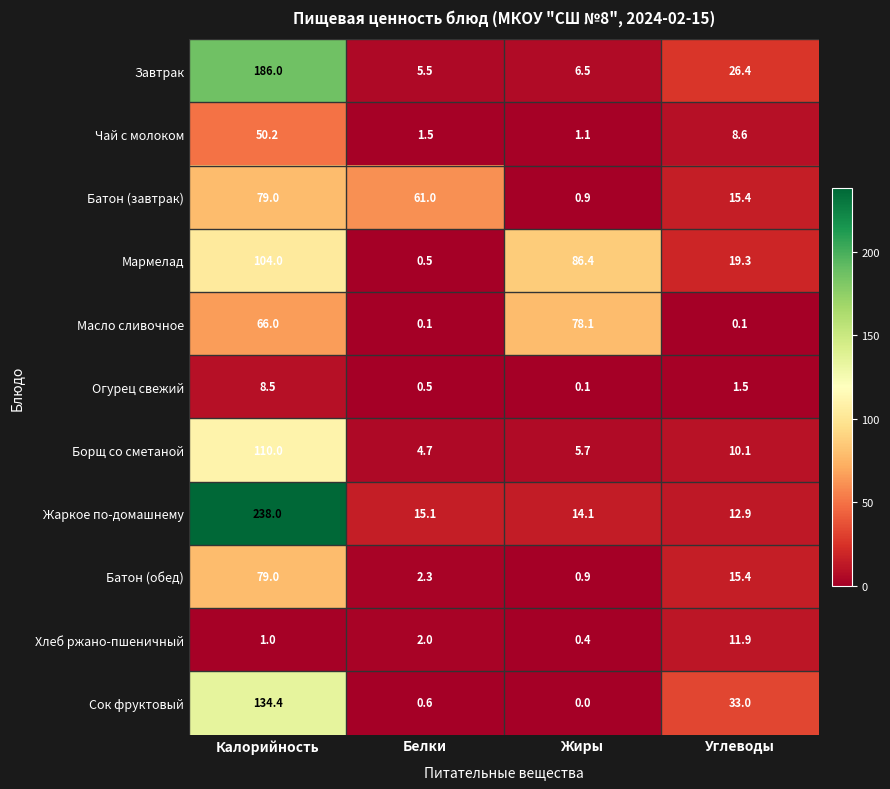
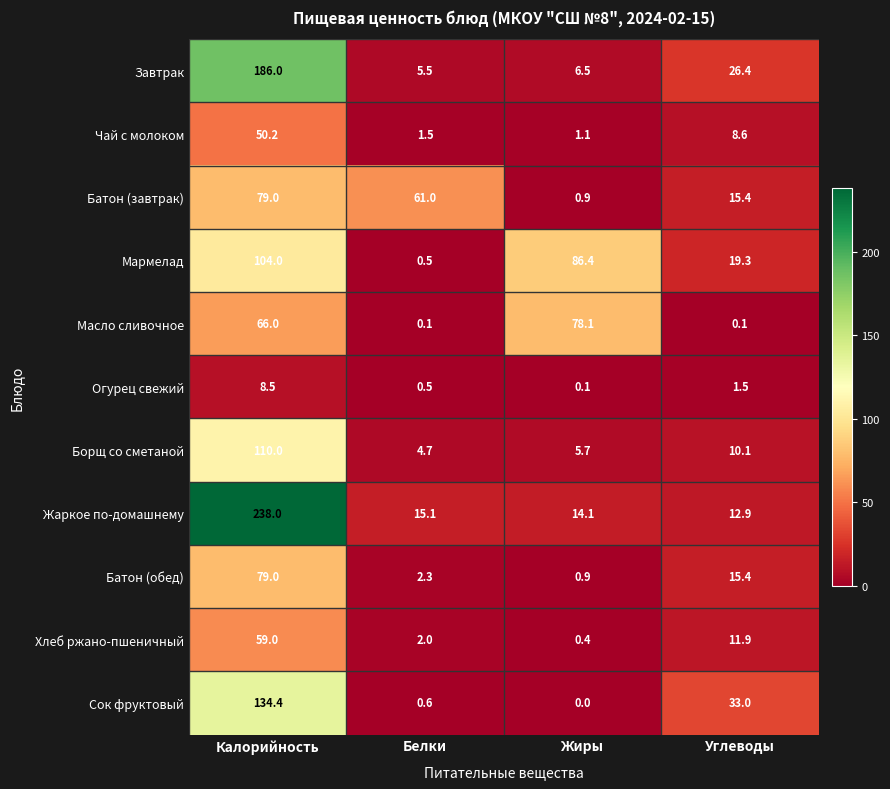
Хлеб ржано-пшеничный, Калорийность: 1.0 -> 59.0
